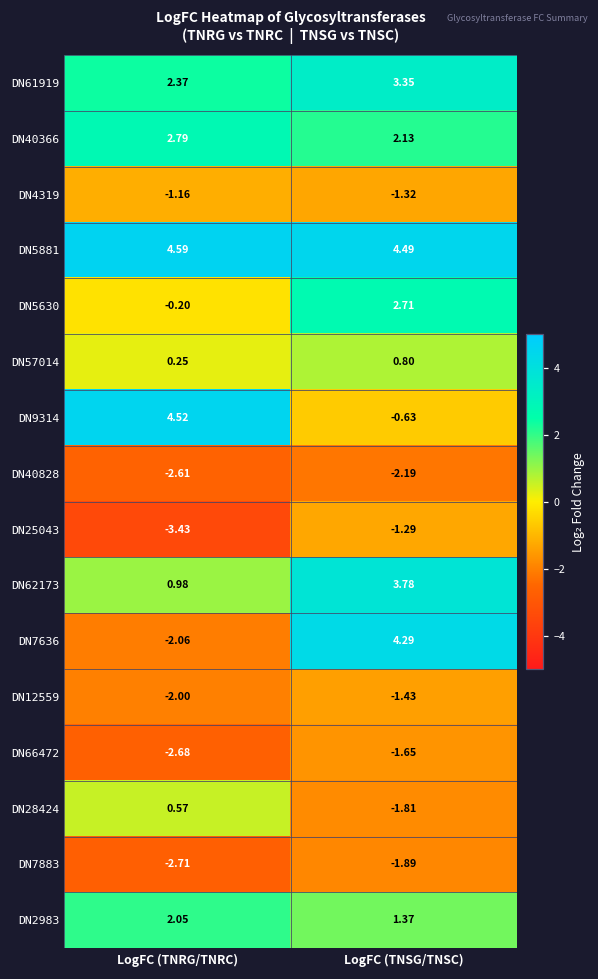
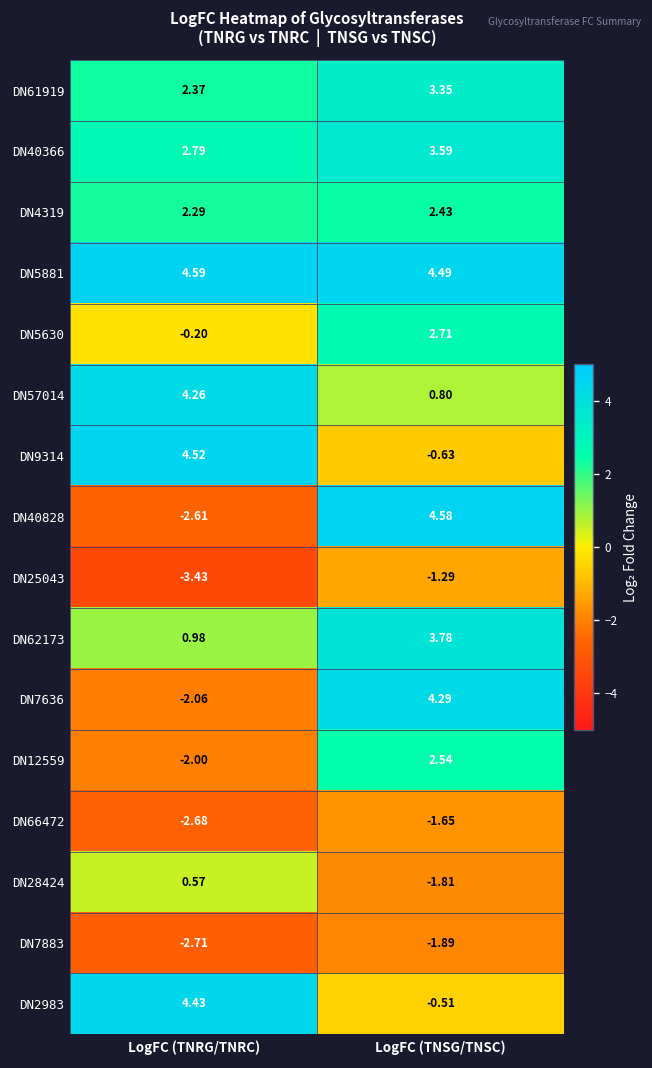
DN40366, LogFC (TNSG/TNSC): 2.13 -> 3.59
DN4319, LogFC (TNRG/TNRC): -1.16 -> 2.29
DN4319, LogFC (TNSG/TNSC): -1.32 -> 2.43
DN57014, LogFC (TNRG/TNRC): 0.25 -> 4.26
DN40828, LogFC (TNSG/TNSC): -2.19 -> 4.58
DN12559, LogFC (TNSG/TNSC): -1.43 -> 2.54
DN2983, LogFC (TNRG/TNRC): 2.05 -> 4.43
DN2983, LogFC (TNSG/TNSC): 1.37 -> -0.51
